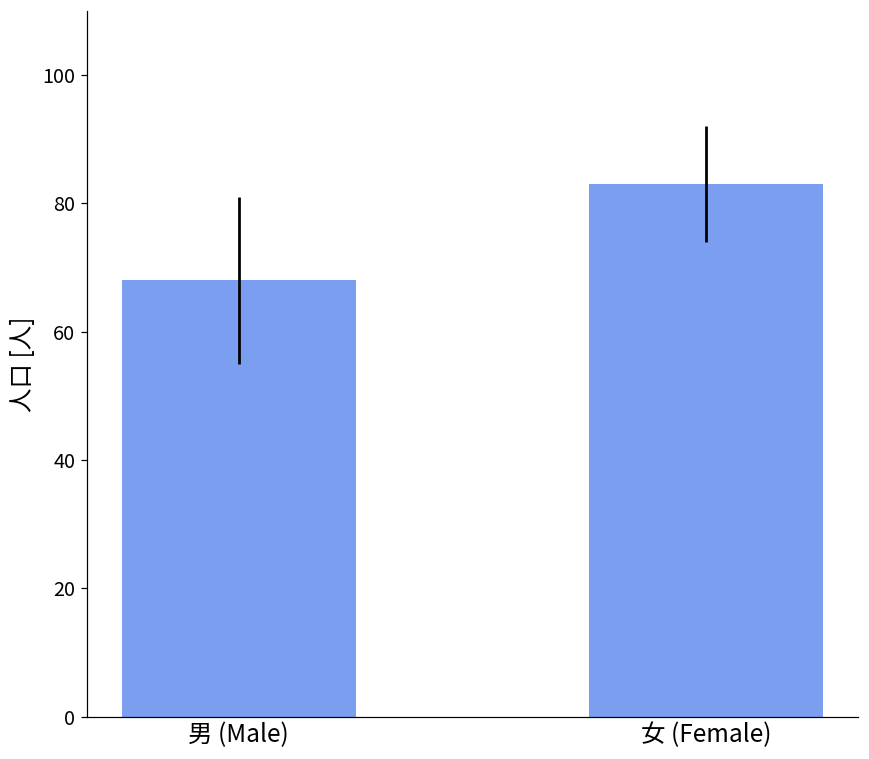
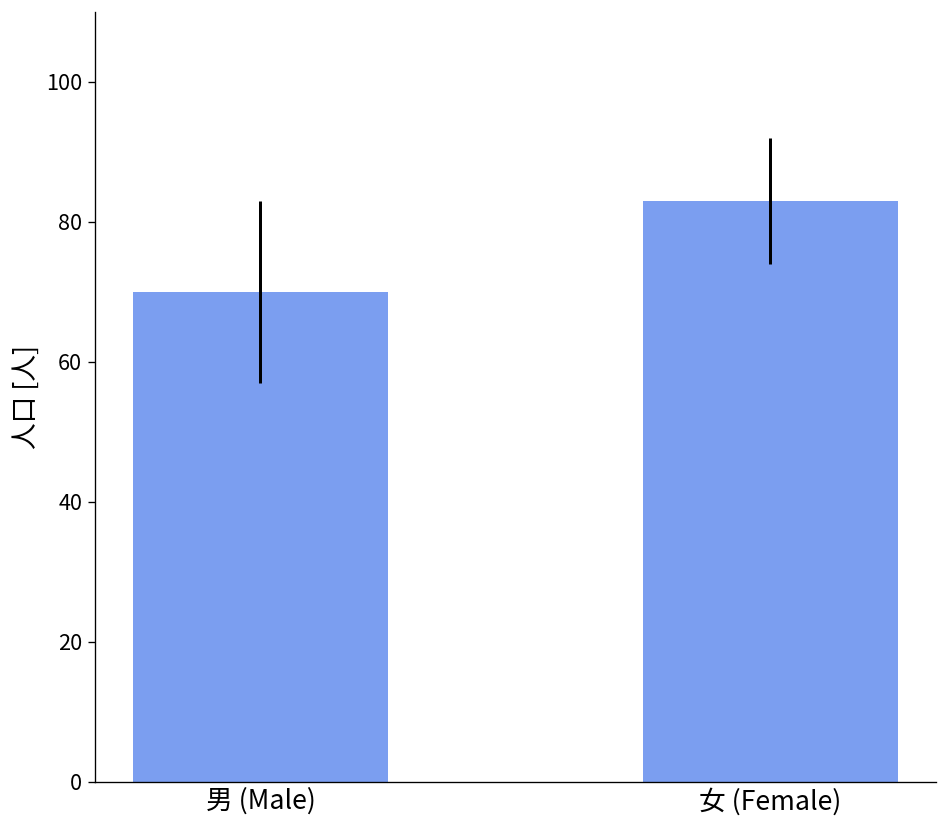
男 (Male): 68 -> 70
